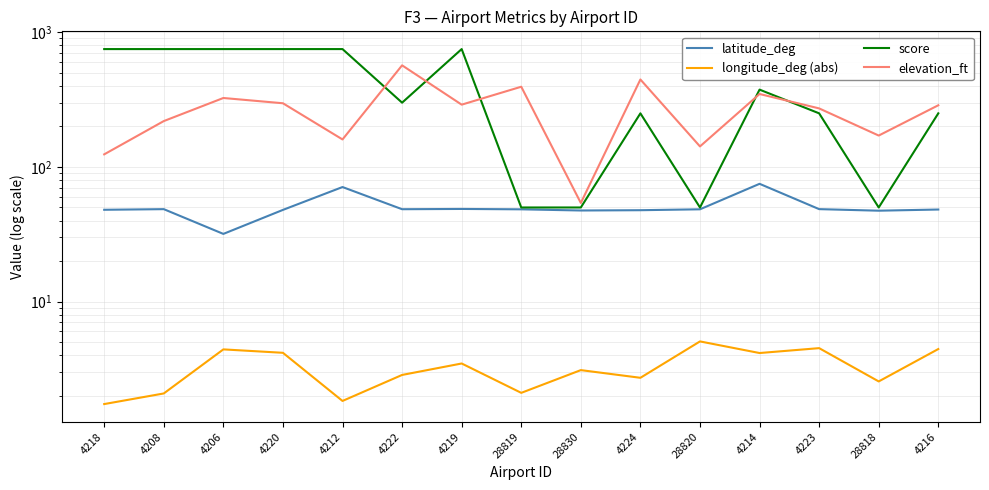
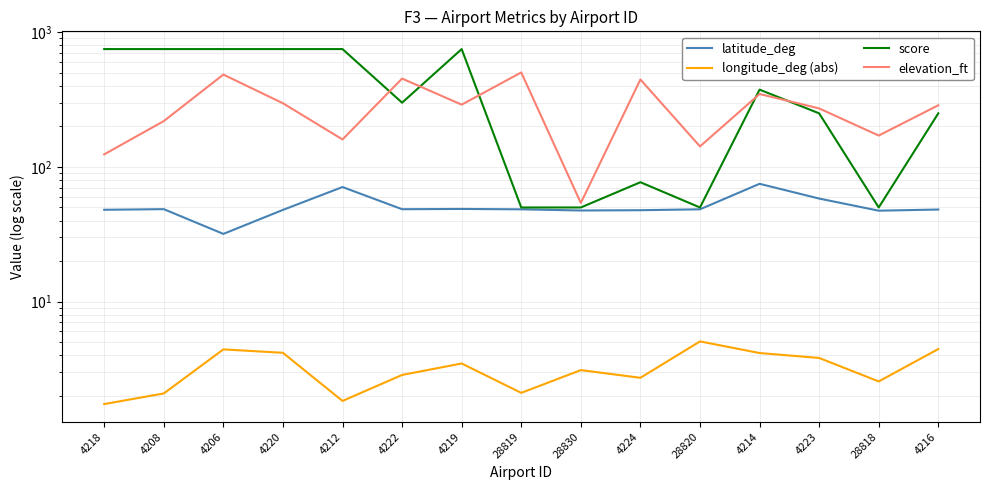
elevation_ft, 4206: 330 -> 490
elevation_ft, 4222: 570 -> 450
elevation_ft, 28819: 390 -> 500
score, 4224: 250 -> 80
latitude_deg, 4223: 49 -> 58
longitude_deg (abs), 4223: 4.5 -> 3.8
